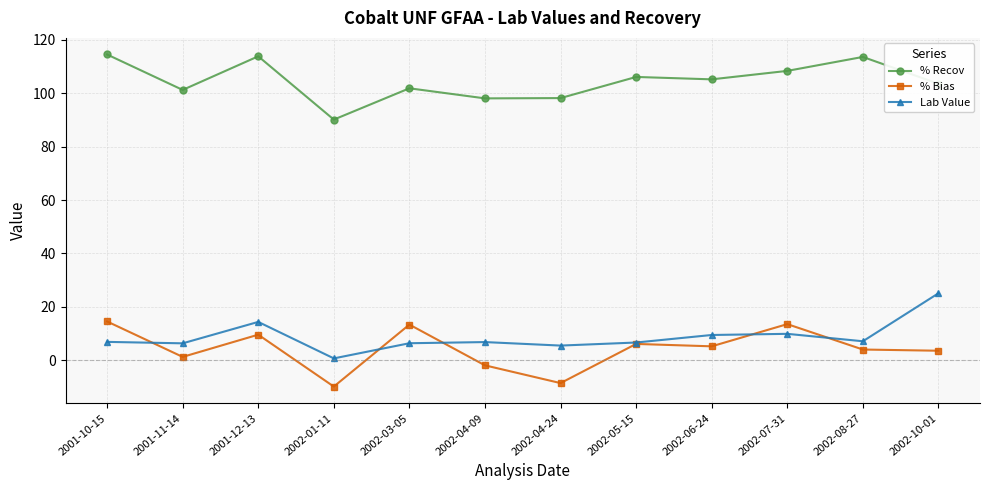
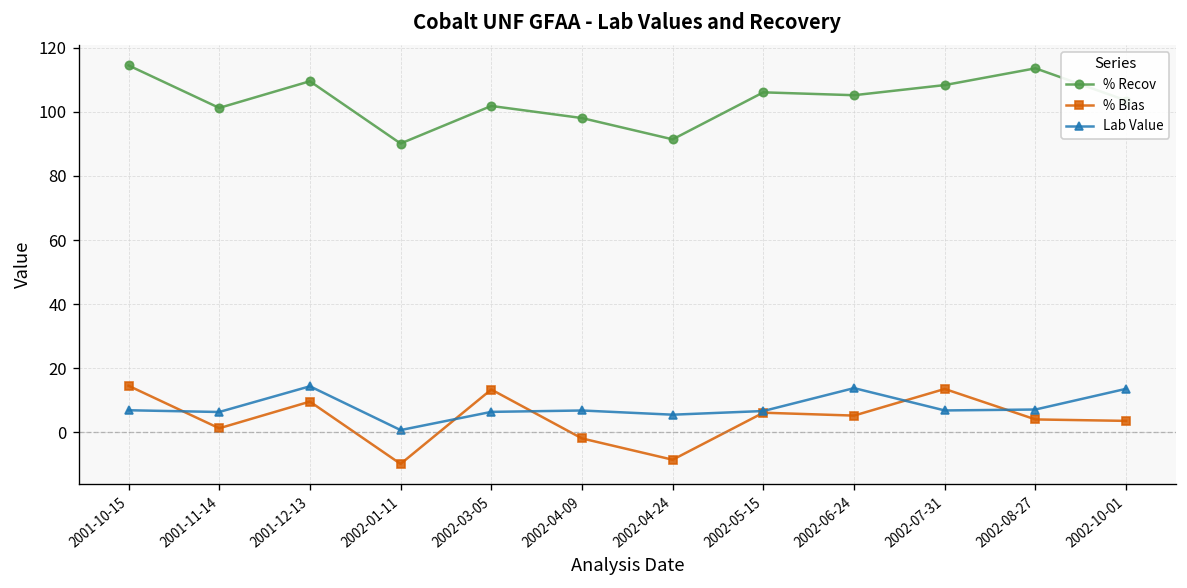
% Recov, 2001-12-13: 114 -> 110
% Recov, 2002-04-24: 98 -> 91
Lab Value, 2002-06-24: 9 -> 14
Lab Value, 2002-07-31: 10 -> 7
Lab Value, 2002-10-01: 25 -> 14
